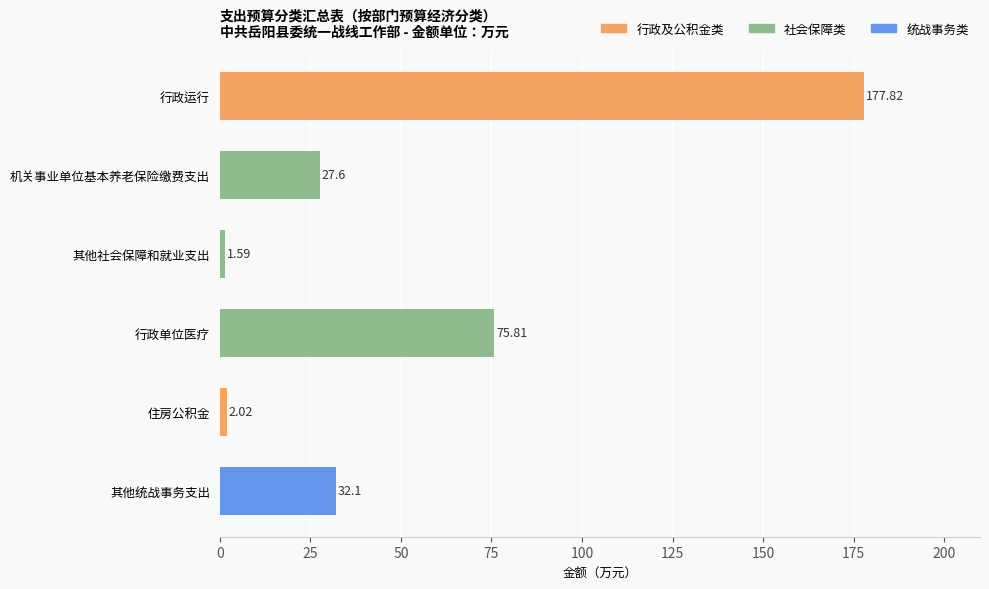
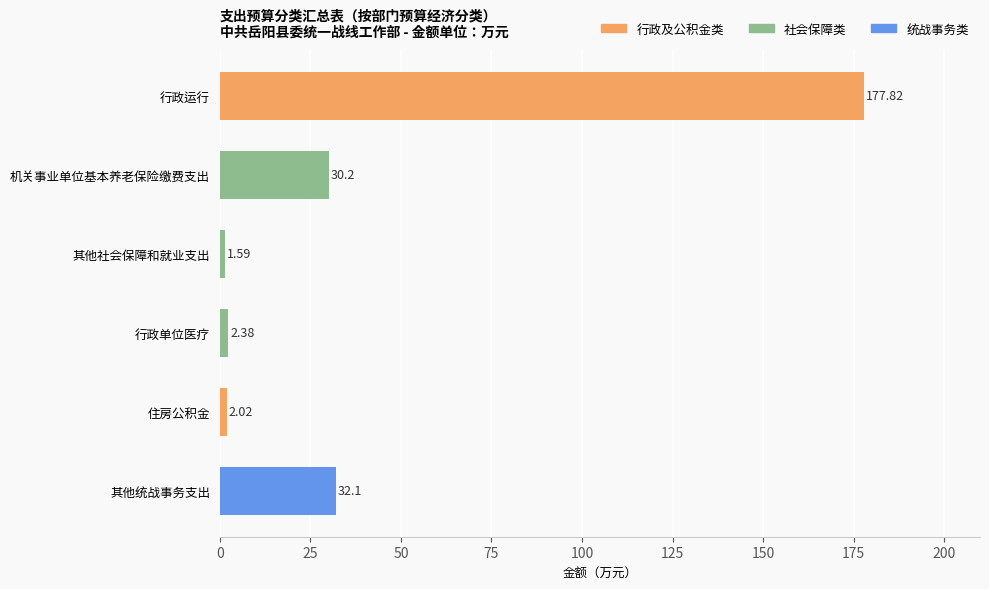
机关事业单位基本养老保险缴费支出: 27.6 -> 30.2
行政单位医疗: 75.81 -> 2.38
